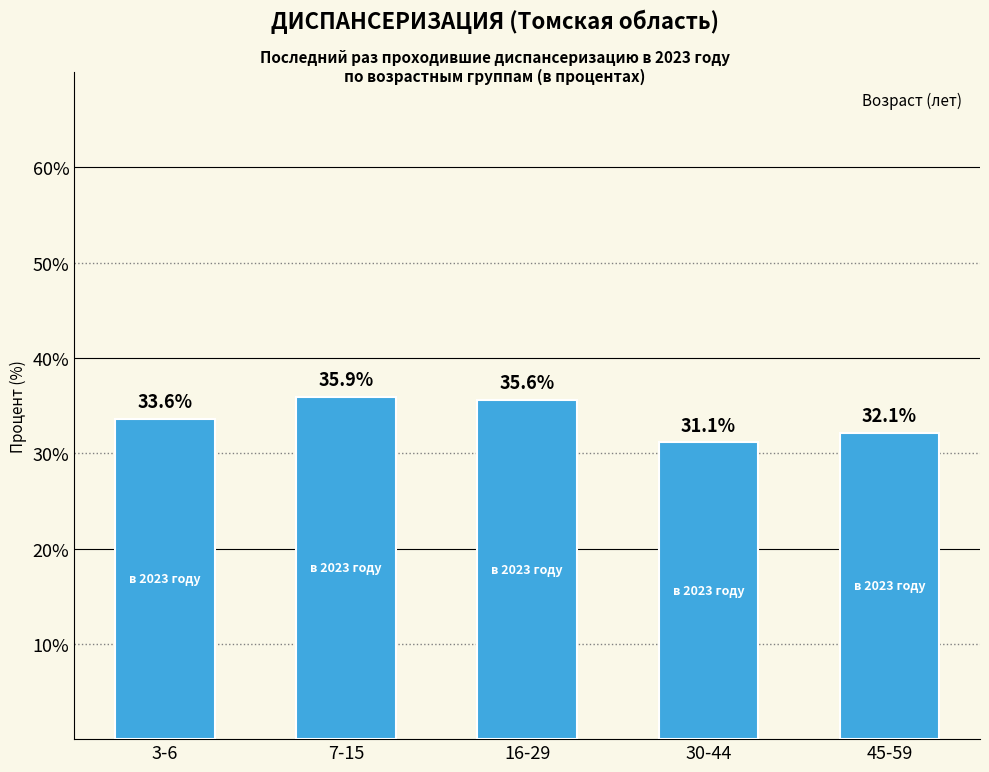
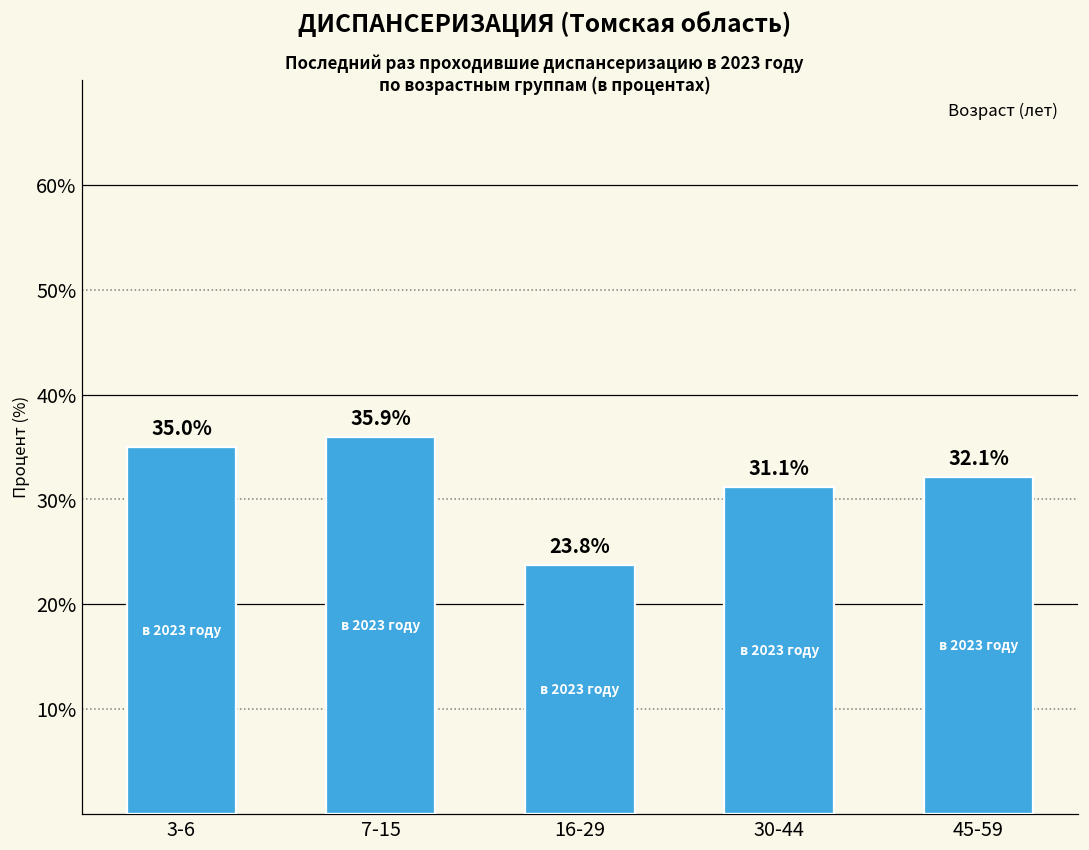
3-6: 33.6% -> 35.0%
16-29: 35.6% -> 23.8%
